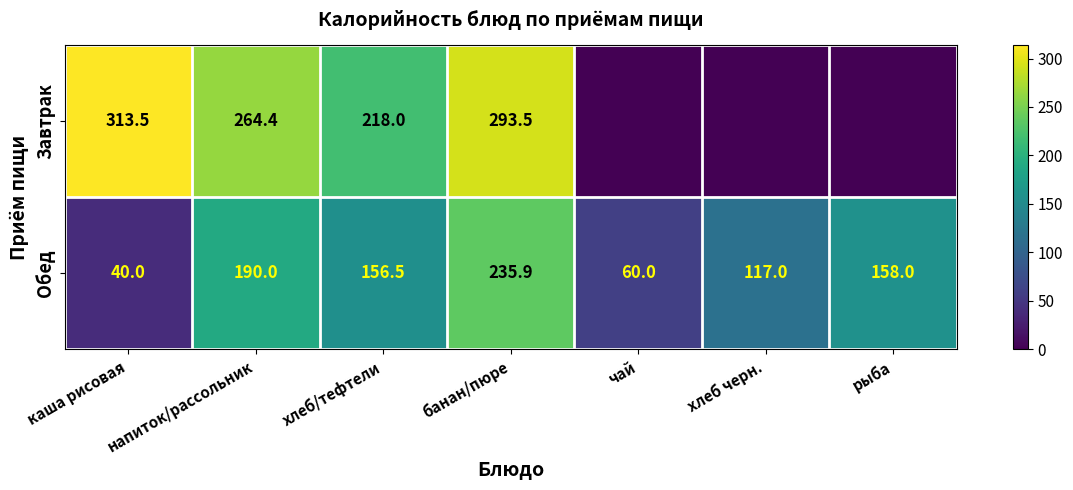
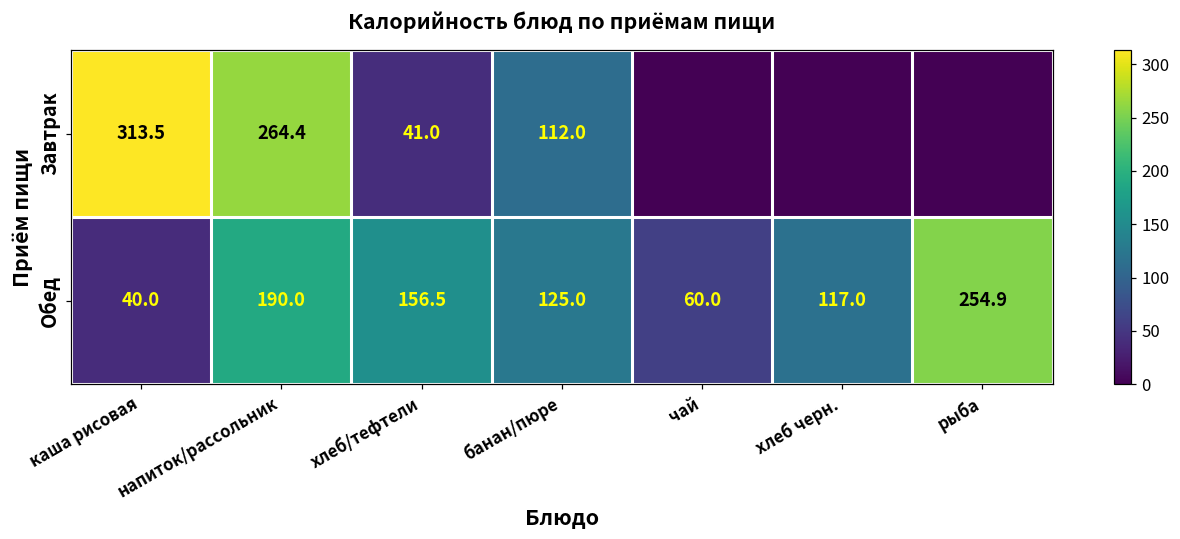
Завтрак, хлеб/тефтели: 218.0 -> 41.0
Завтрак, банан/пюре: 293.5 -> 112.0
Обед, банан/пюре: 235.9 -> 125.0
Обед, рыба: 158.0 -> 254.9
